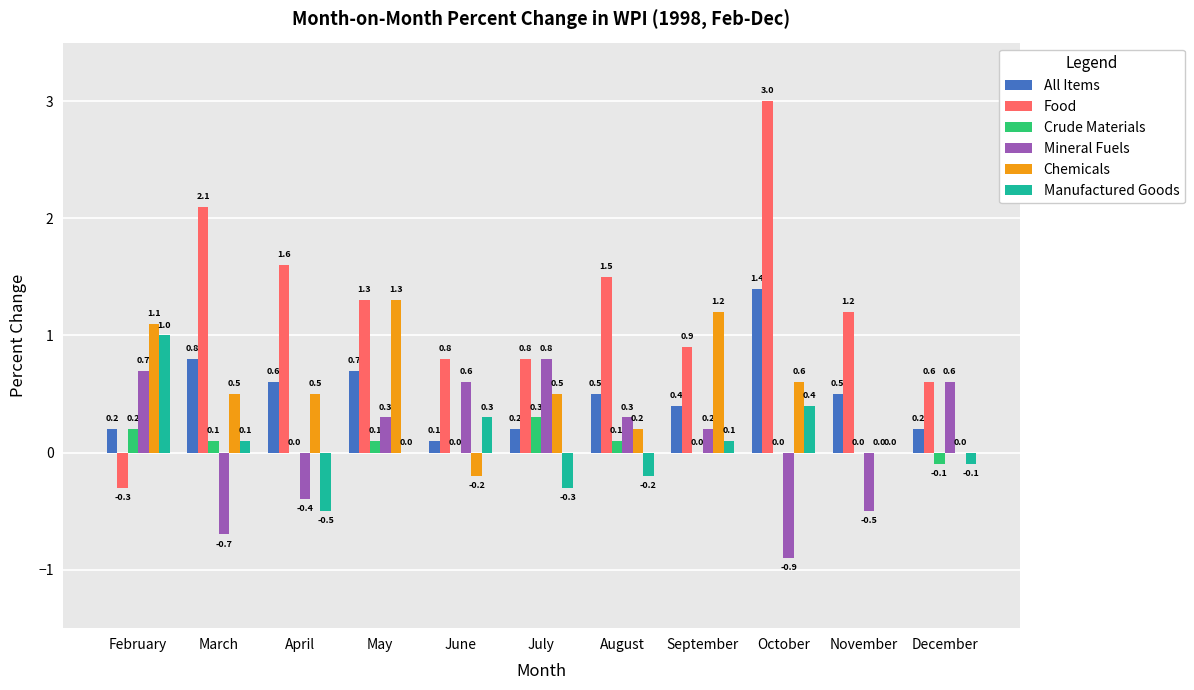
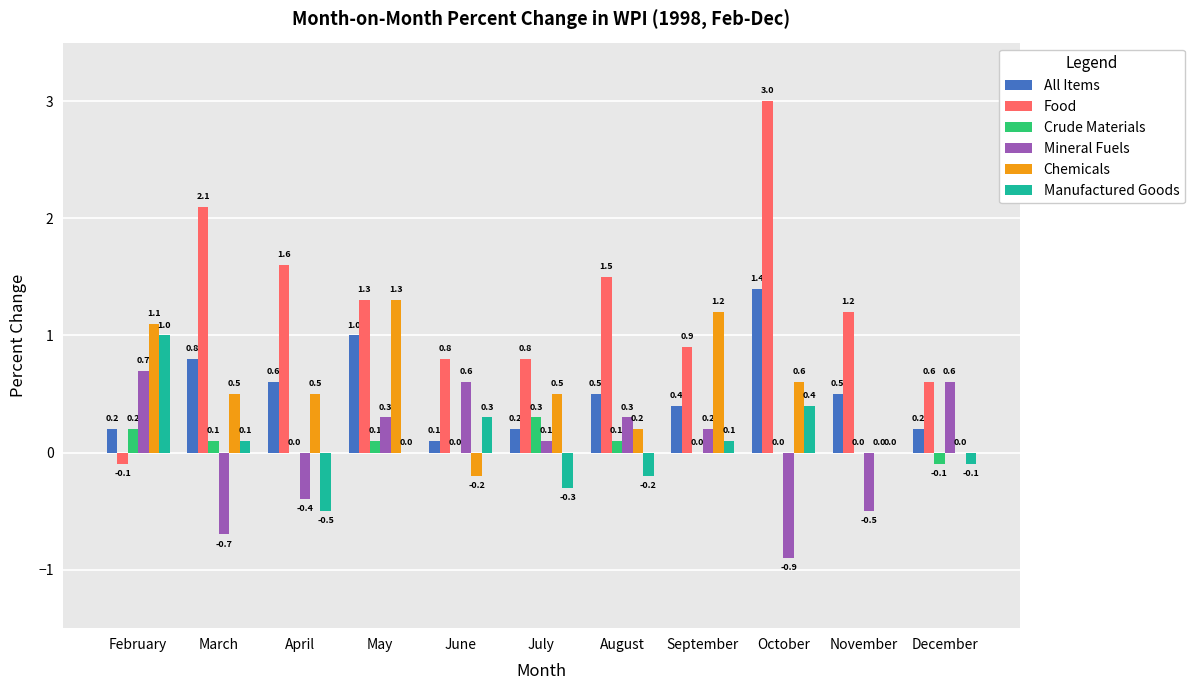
Food, February: -0.3 -> -0.1
All Items, May: 0.7 -> 1.0
Mineral Fuels, July: 0.8 -> 0.1
